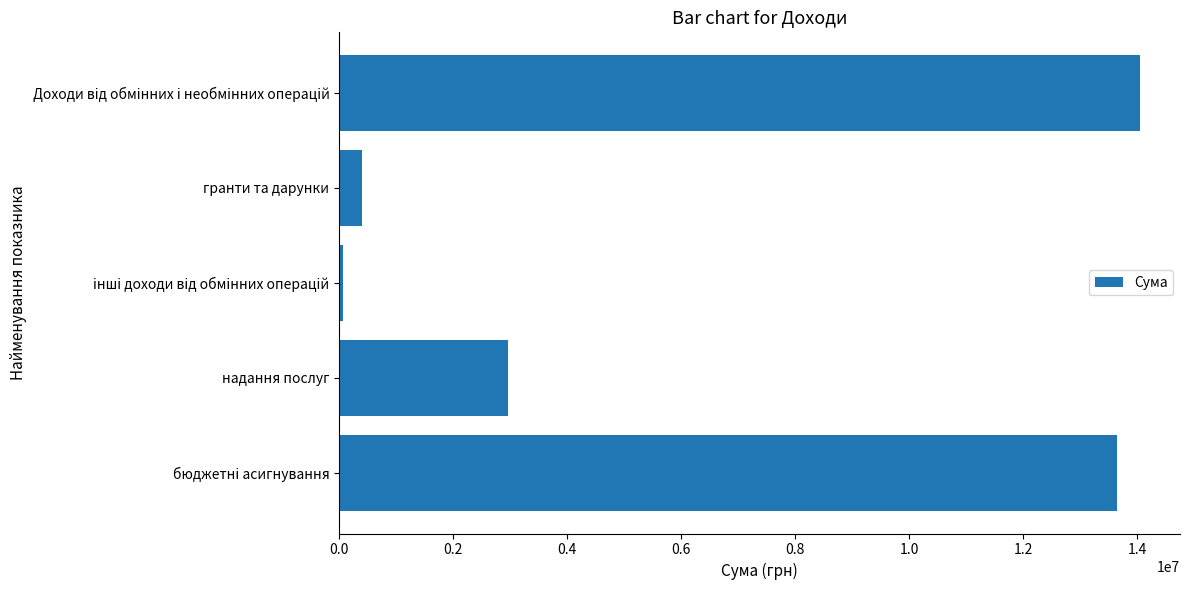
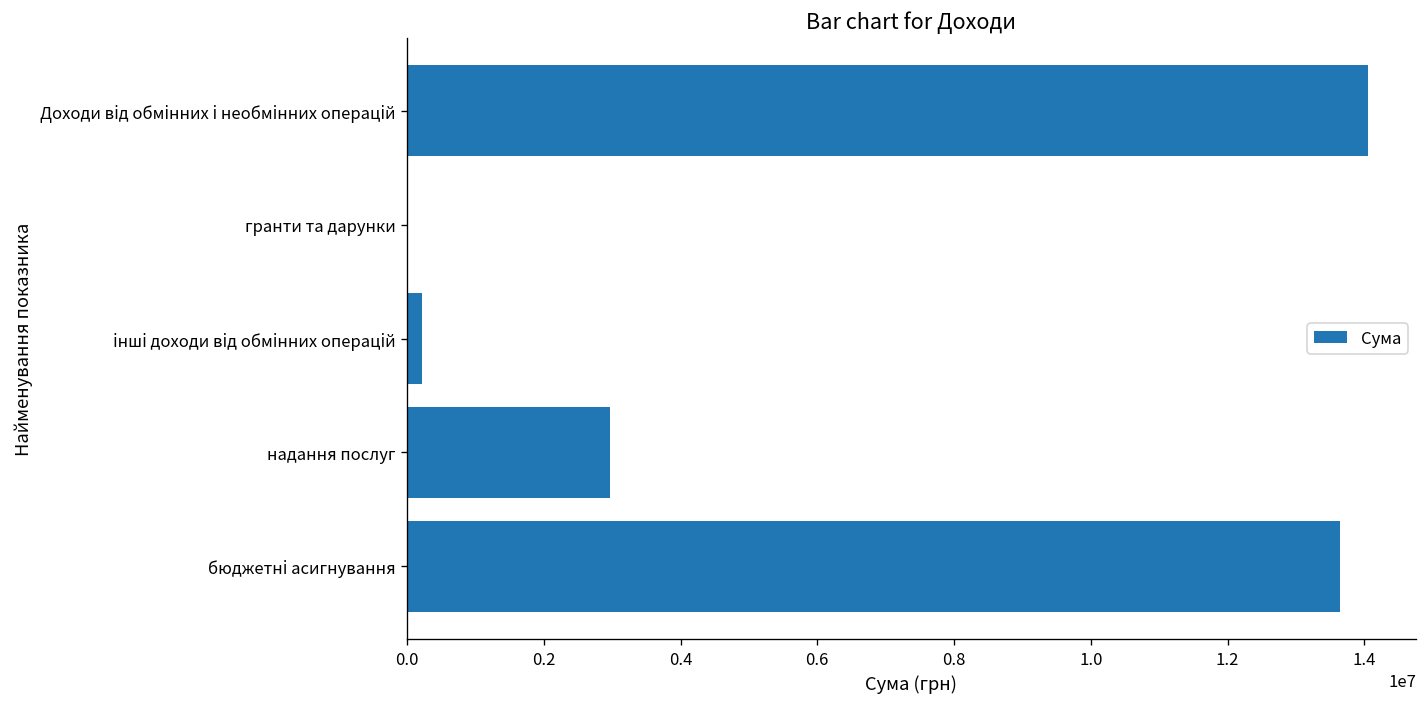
гранти та дарунки: 400000 -> 0
інші доходи від обмінних операцій: 100000 -> 200000
